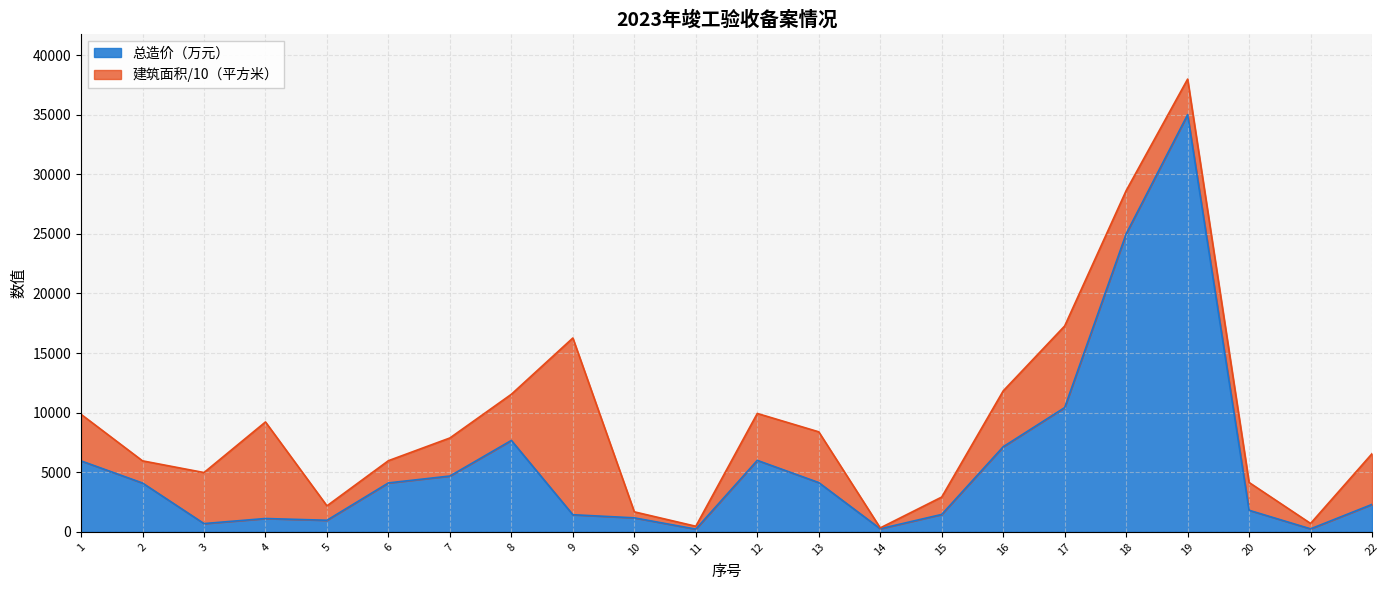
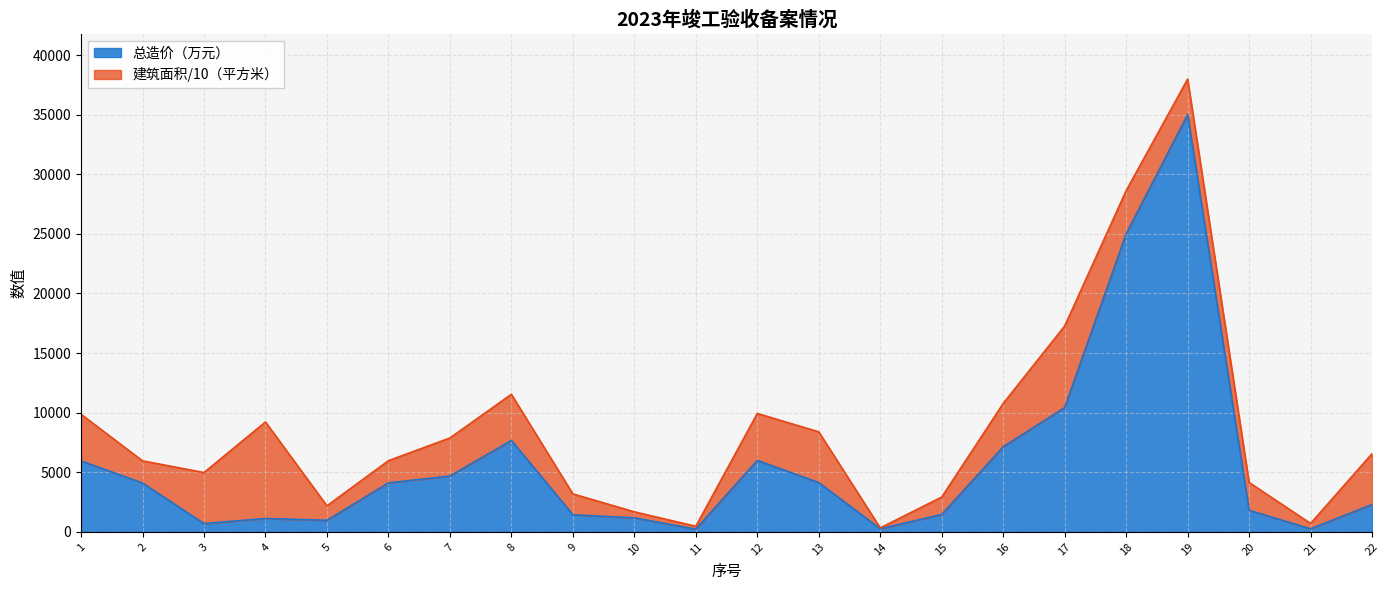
建筑面积/10（平方米）, 9: 14800 -> 1700
建筑面积/10（平方米）, 16: 4700 -> 3600
